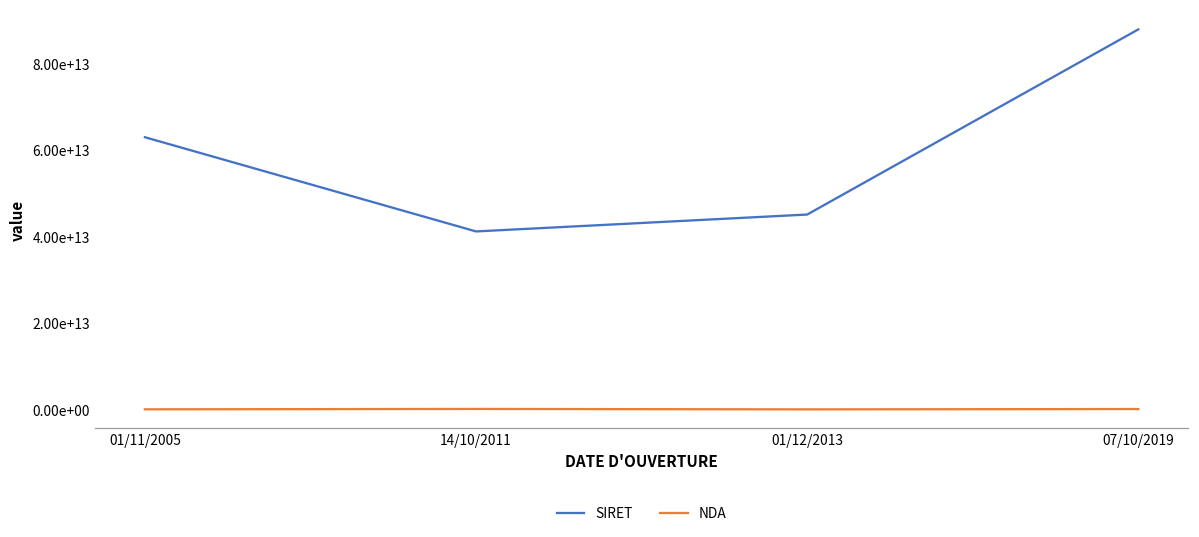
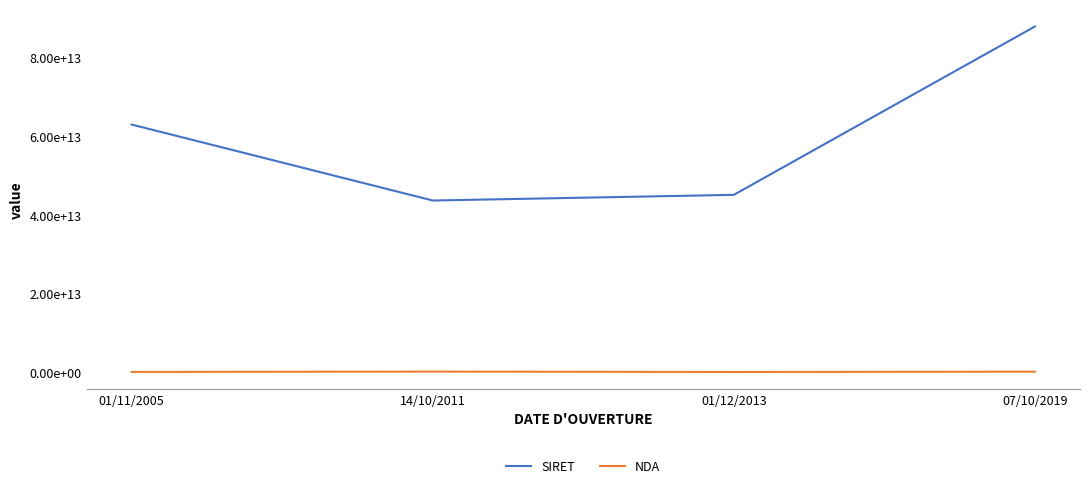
SIRET, 14/10/2011: 41000000000000 -> 44000000000000
